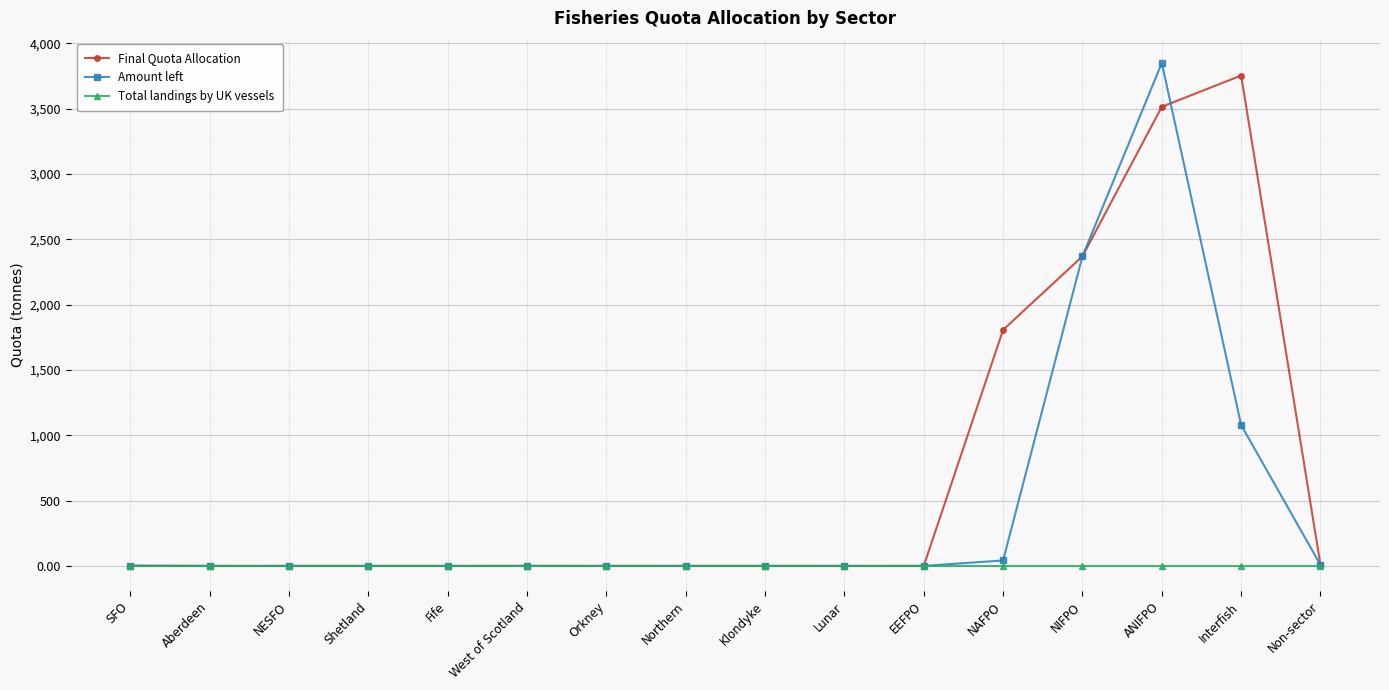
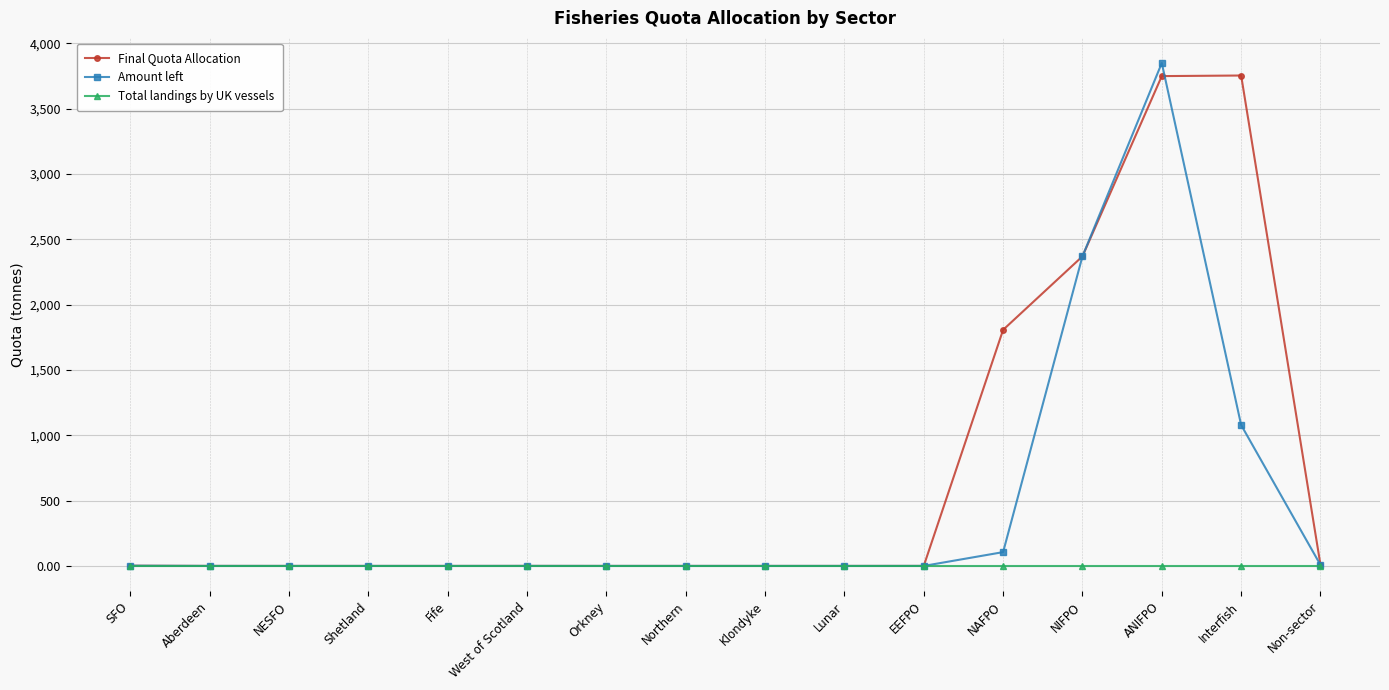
Amount left, NAFPO: 40 -> 110
Final Quota Allocation, ANIFPO: 3,510 -> 3,750
